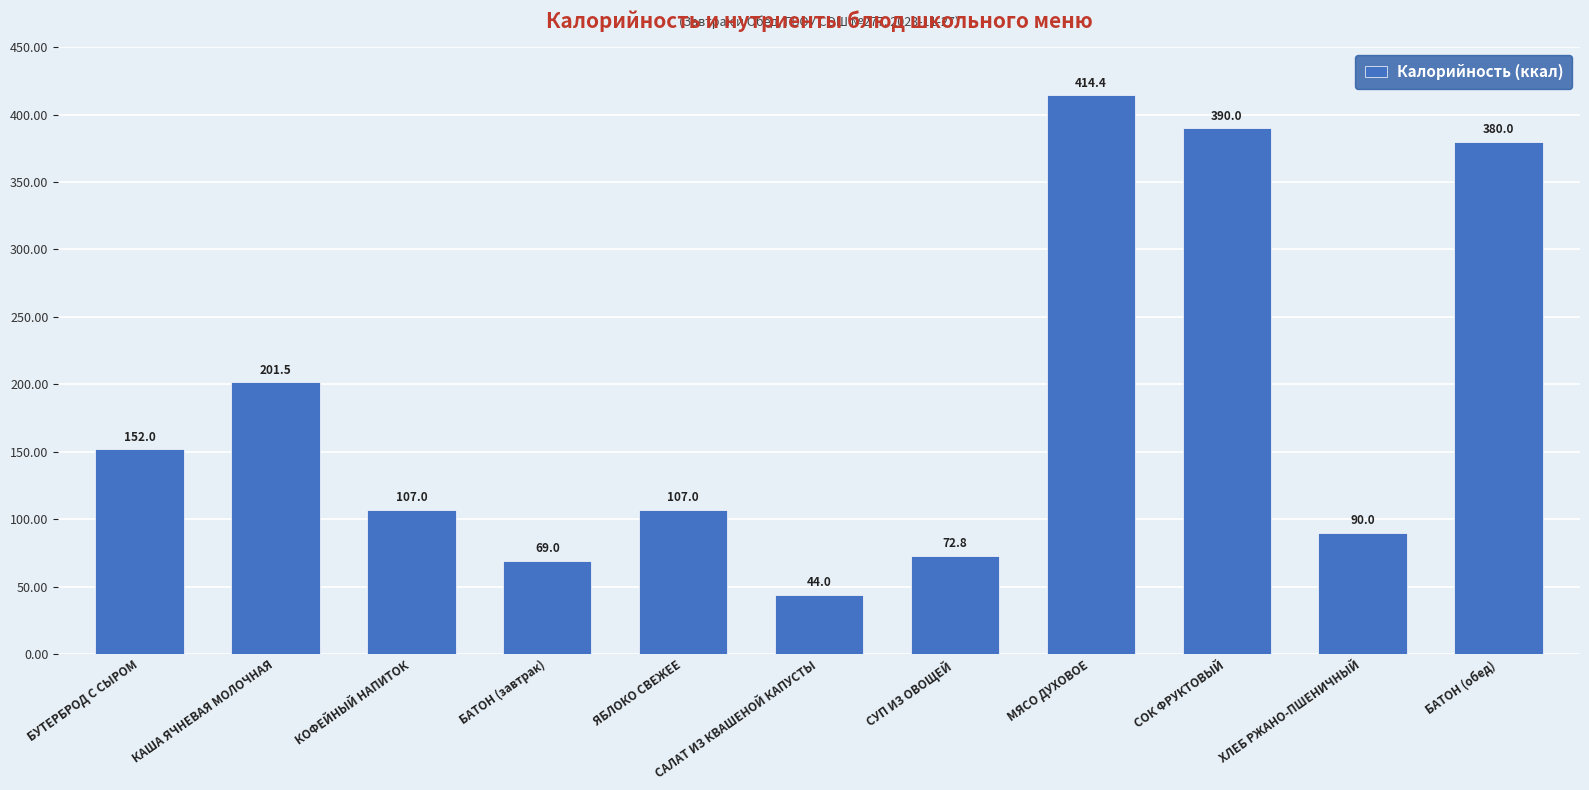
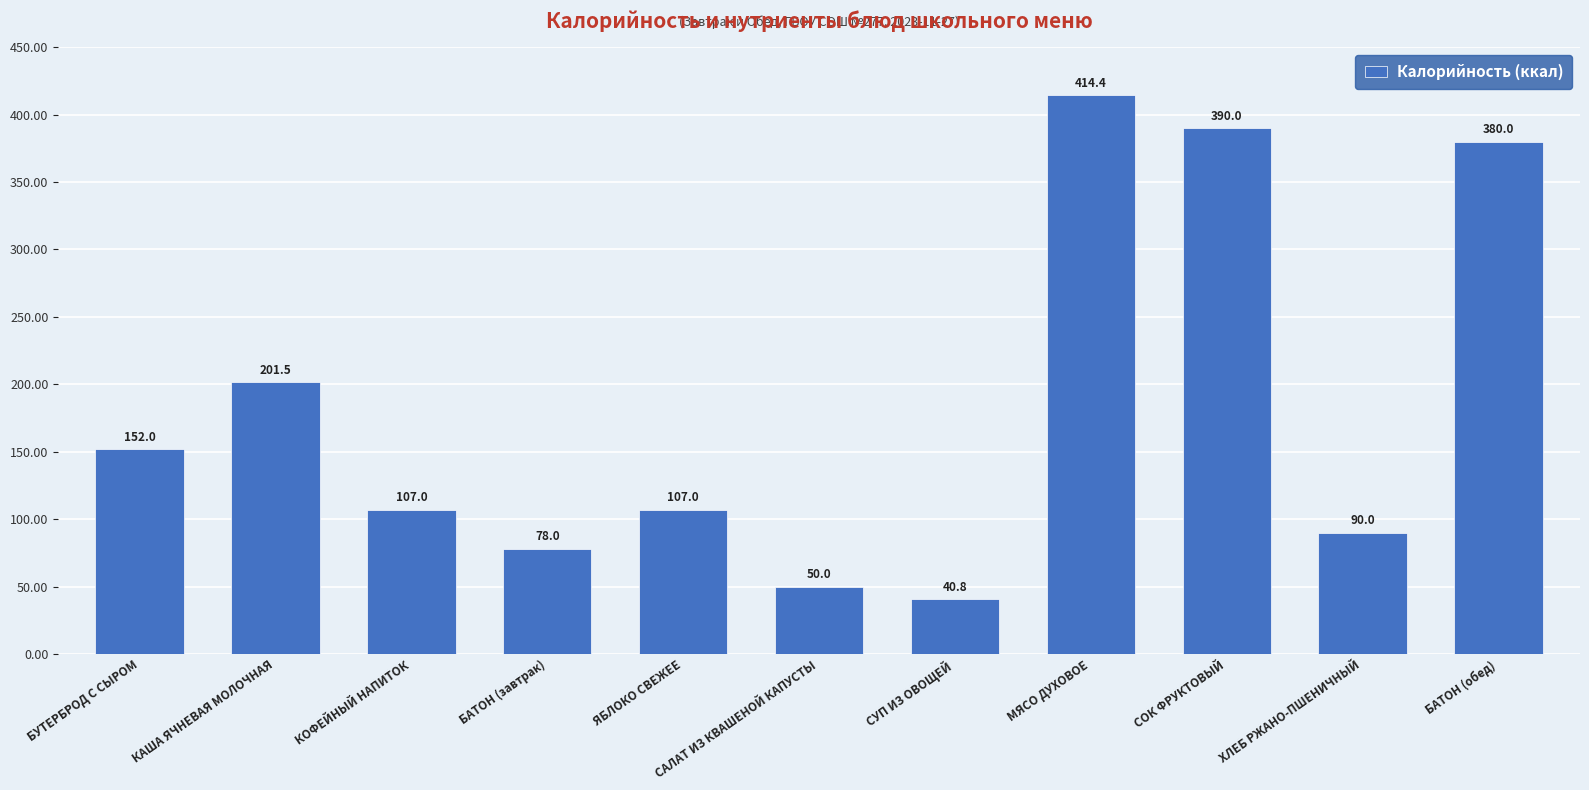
БАТОН (завтрак): 69.0 -> 78.0
САЛАТ ИЗ КВАШЕНОЙ КАПУСТЫ: 44.0 -> 50.0
СУП ИЗ ОВОЩЕЙ: 72.8 -> 40.8
